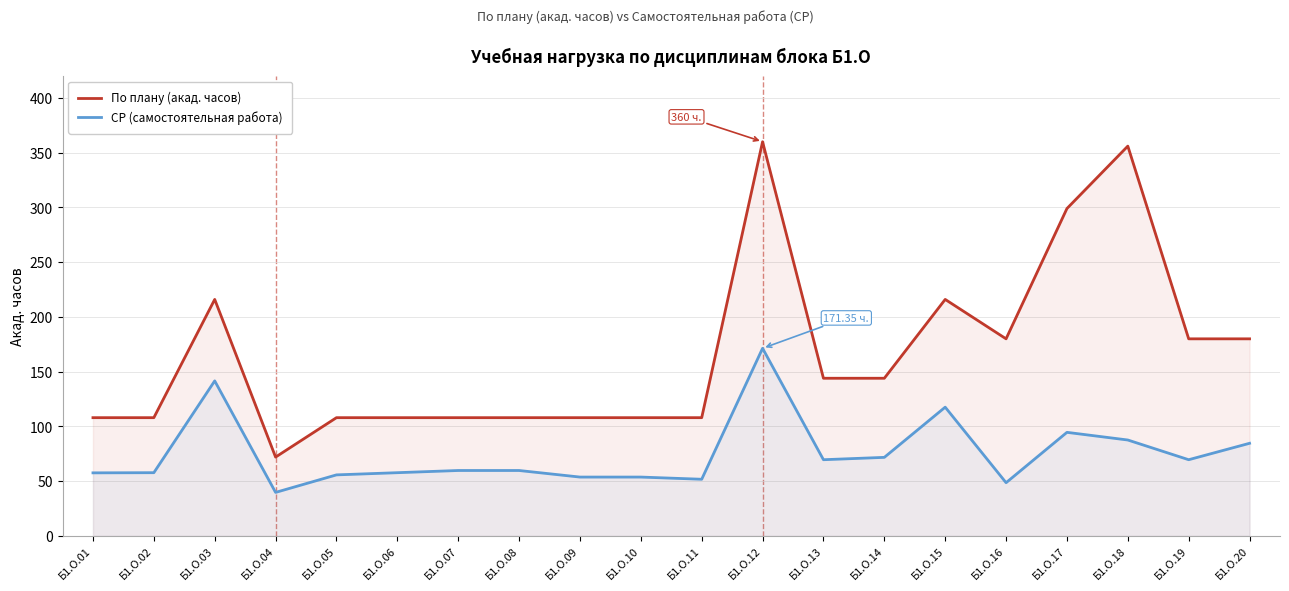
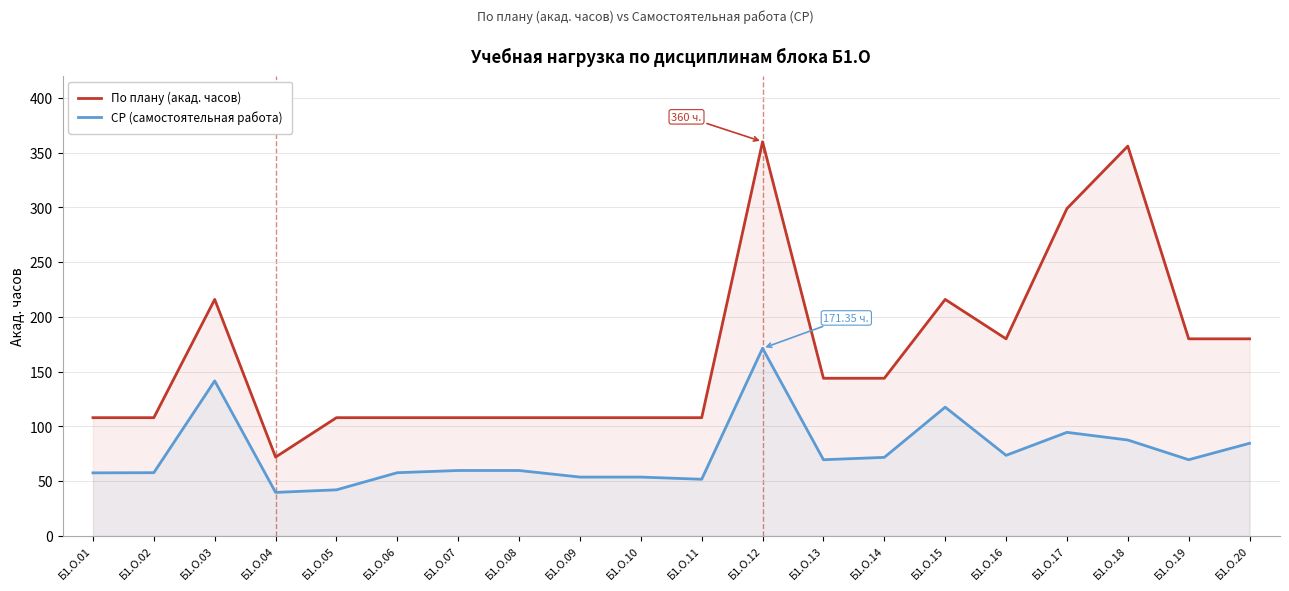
СР (самостоятельная работа), Б1.О.05: 56 -> 42
СР (самостоятельная работа), Б1.О.16: 49 -> 74
